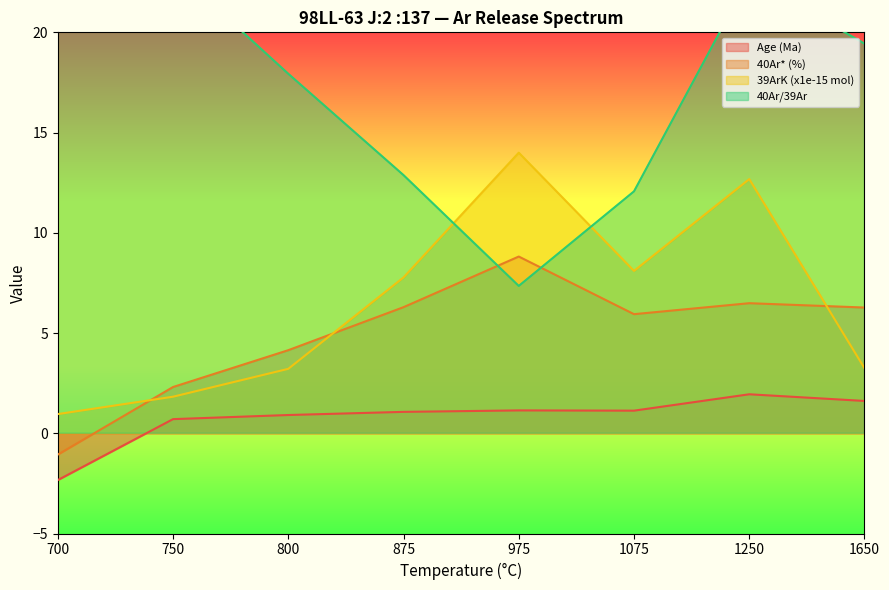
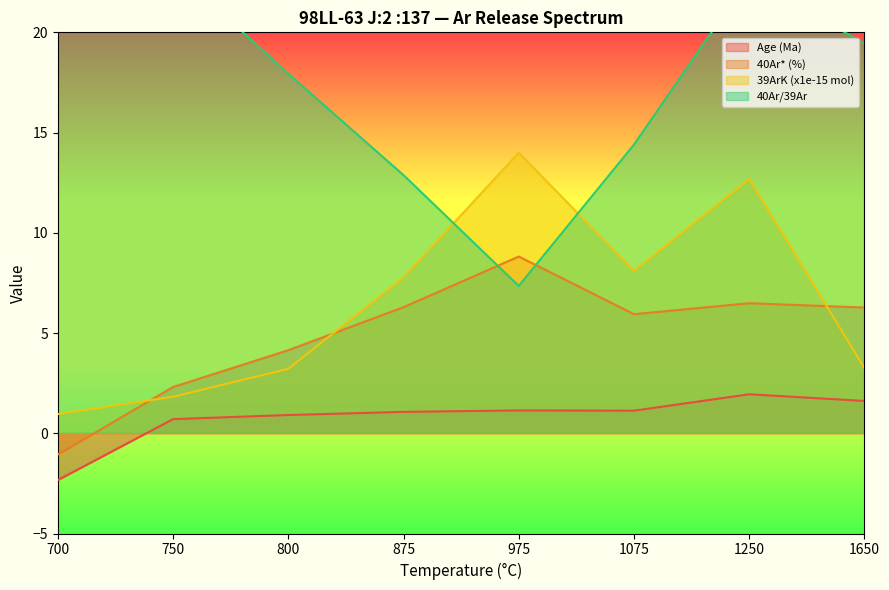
40Ar/39Ar, 1075: 12.1 -> 14.4
